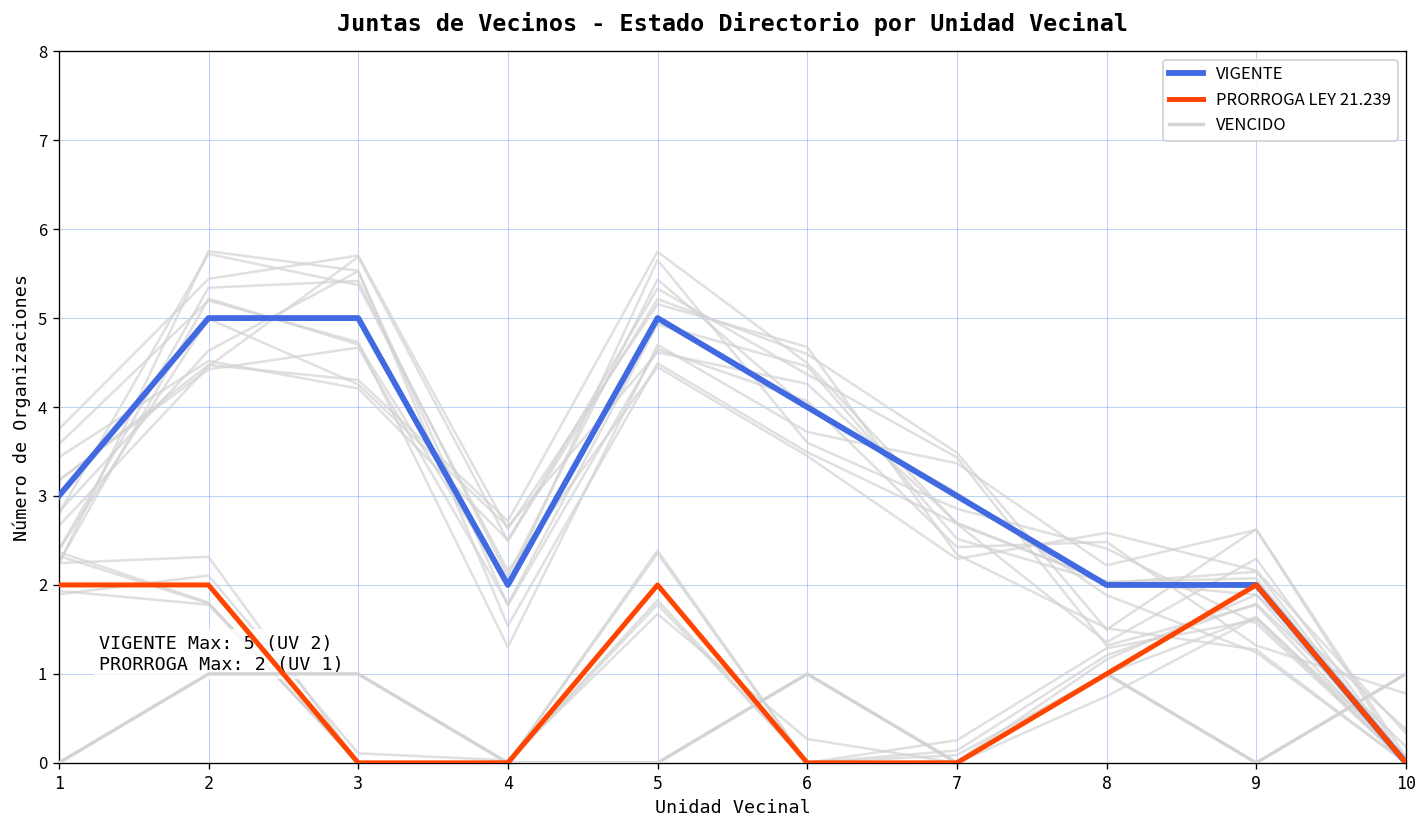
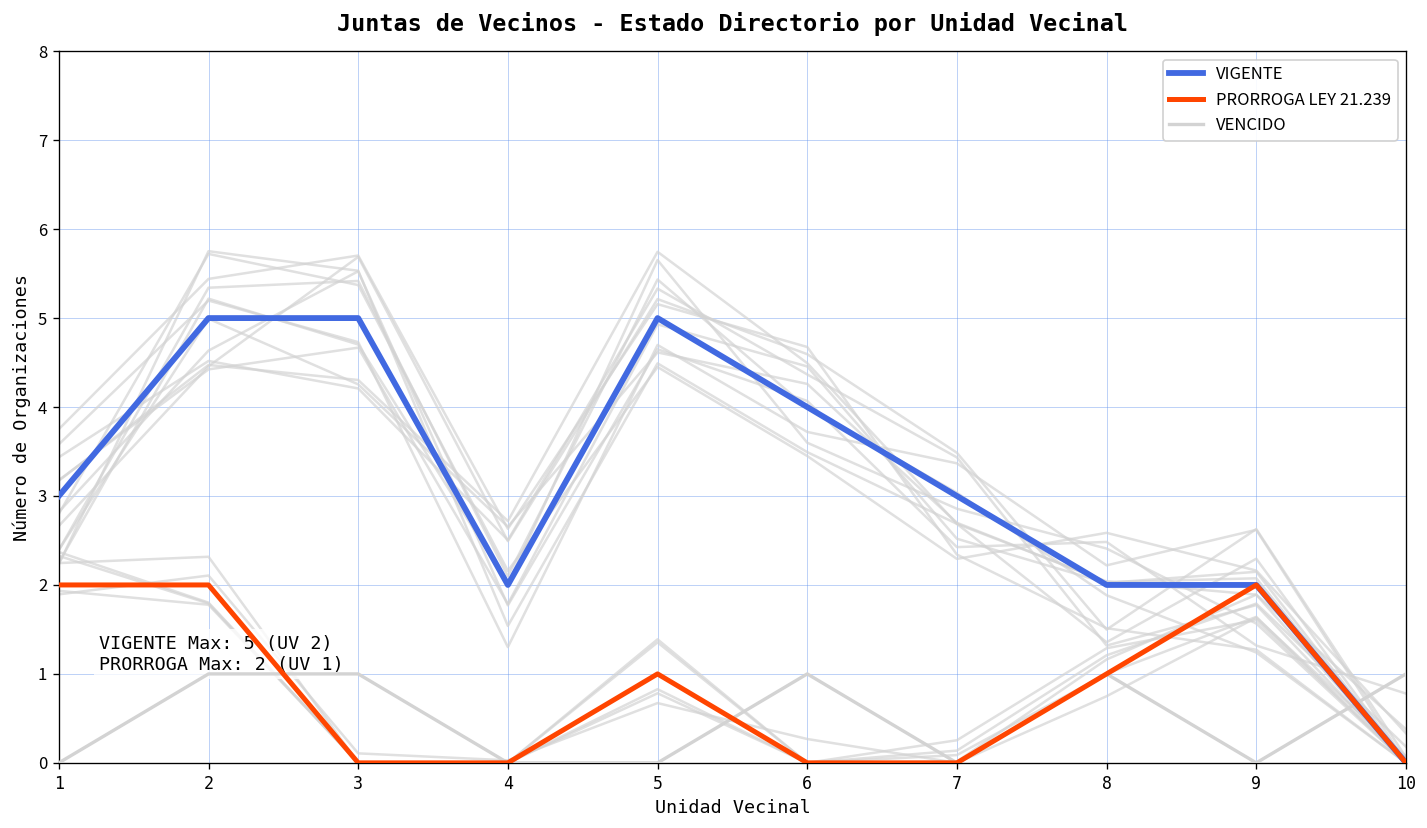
PRORROGA LEY 21.239, 5: 2 -> 1
